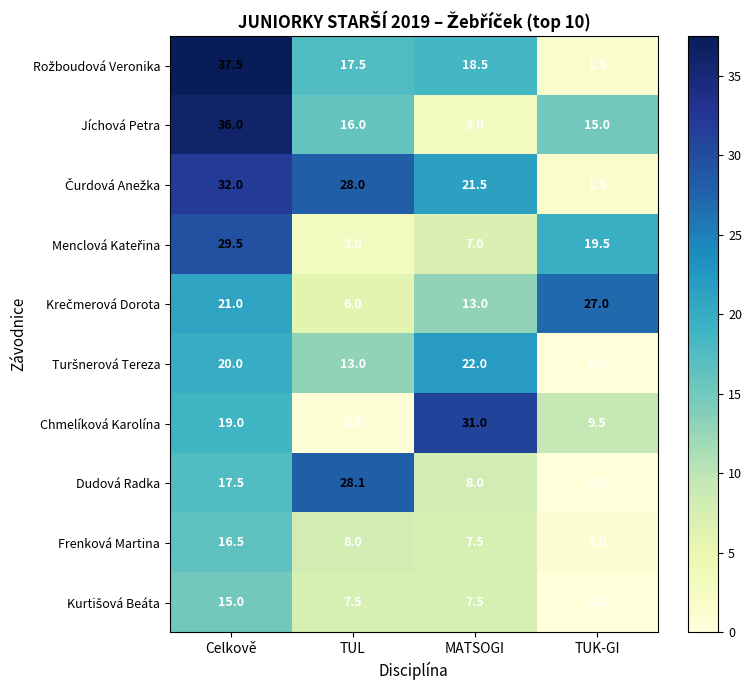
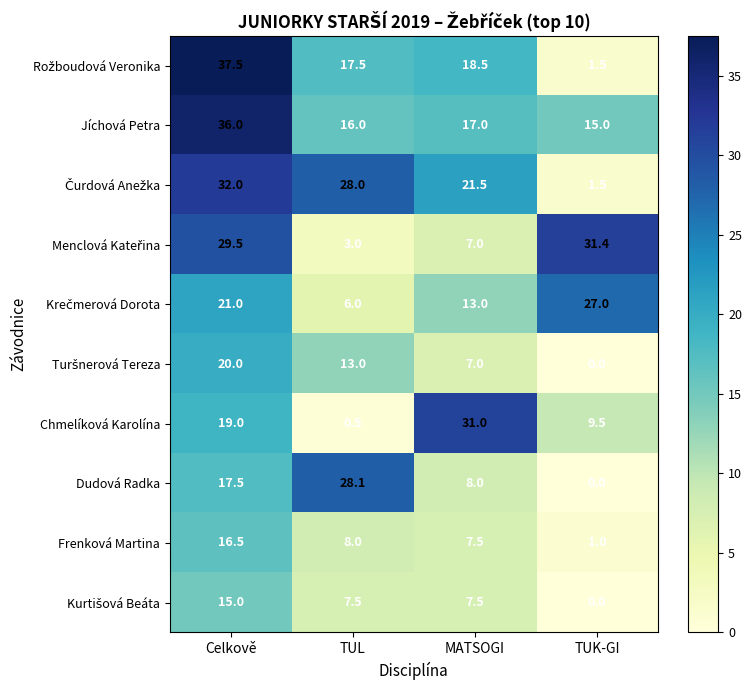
Jíchová Petra, MATSOGI: 3.0 -> 17.0
Menclová Kateřina, TUK-GI: 19.5 -> 31.4
Turšnerová Tereza, MATSOGI: 22.0 -> 7.0
